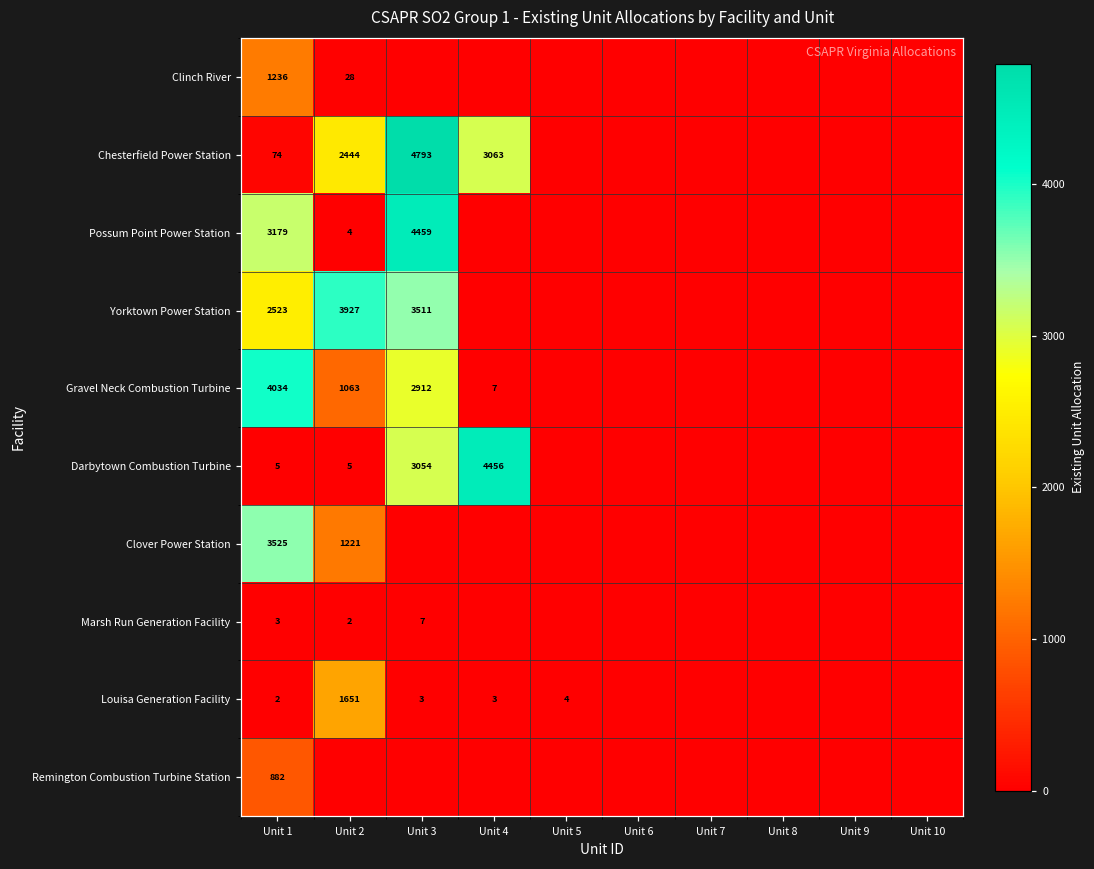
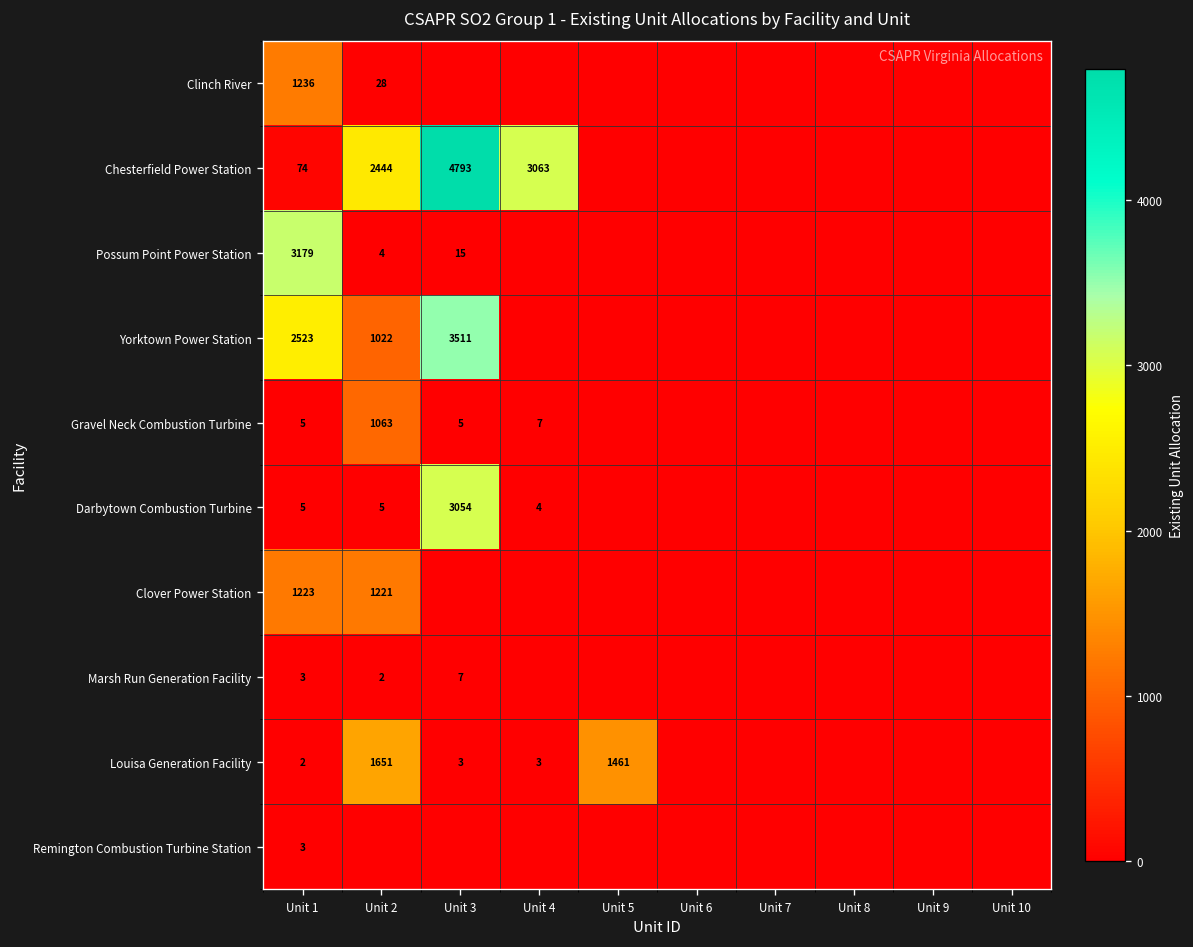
Possum Point Power Station, Unit 3: 4459 -> 15
Yorktown Power Station, Unit 2: 3927 -> 1022
Gravel Neck Combustion Turbine, Unit 1: 4034 -> 5
Gravel Neck Combustion Turbine, Unit 3: 2912 -> 5
Darbytown Combustion Turbine, Unit 4: 4456 -> 4
Clover Power Station, Unit 1: 3525 -> 1223
Louisa Generation Facility, Unit 5: 4 -> 1461
Remington Combustion Turbine Station, Unit 1: 882 -> 3
